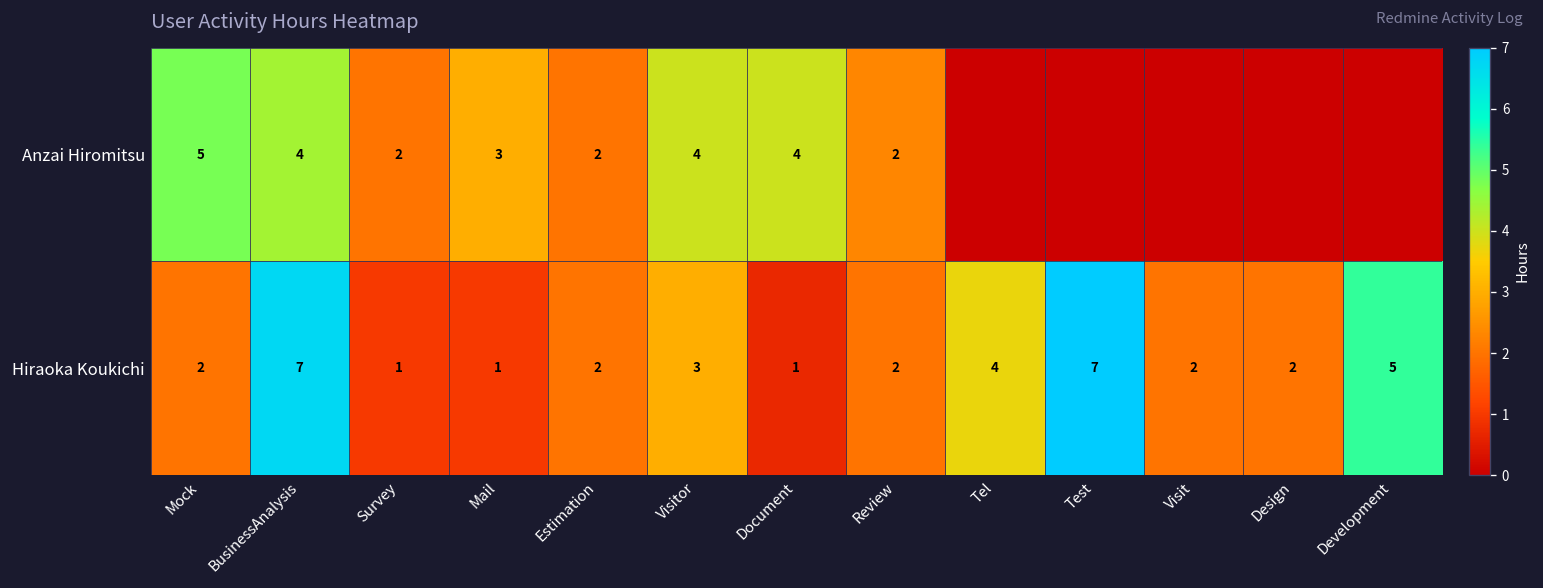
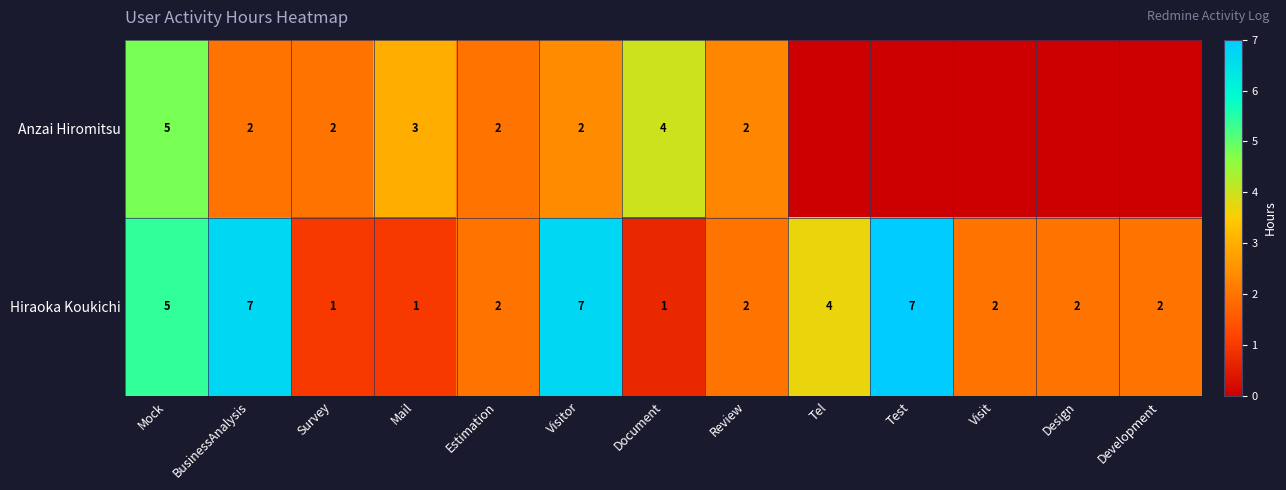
Anzai Hiromitsu, BusinessAnalysis: 4 -> 2
Anzai Hiromitsu, Visitor: 4 -> 2
Hiraoka Koukichi, Mock: 2 -> 5
Hiraoka Koukichi, Visitor: 3 -> 7
Hiraoka Koukichi, Development: 5 -> 2
